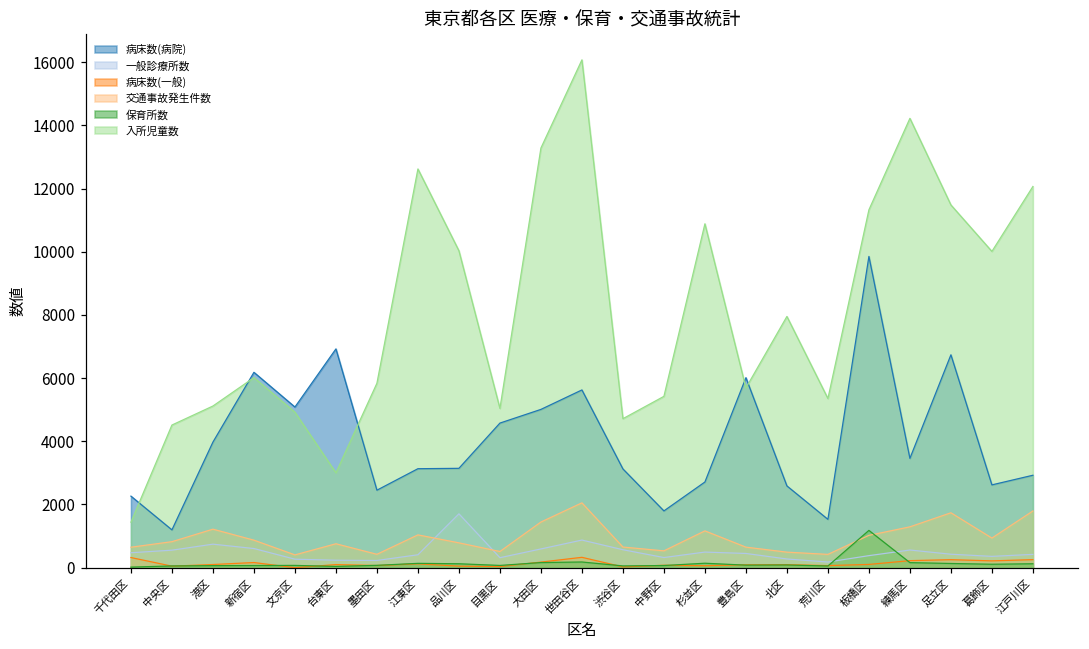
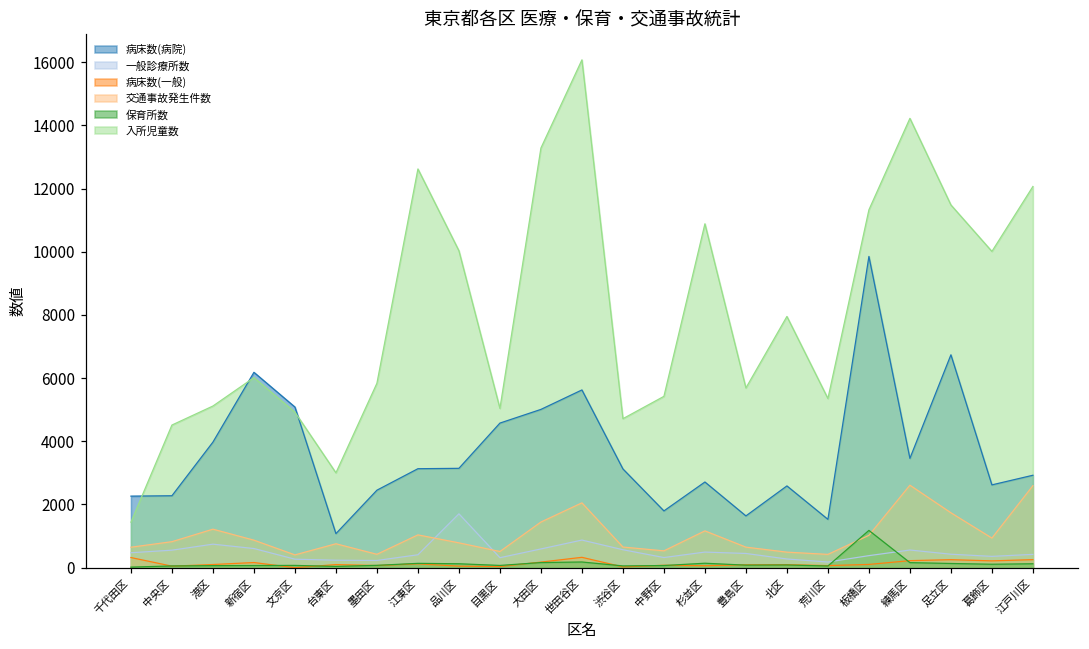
病床数(病院), 中央区: 1200 -> 2300
病床数(病院), 台東区: 6900 -> 1100
病床数(病院), 豊島区: 6000 -> 1600
交通事故発生件数, 練馬区: 1300 -> 2600
交通事故発生件数, 江戸川区: 1800 -> 2600
